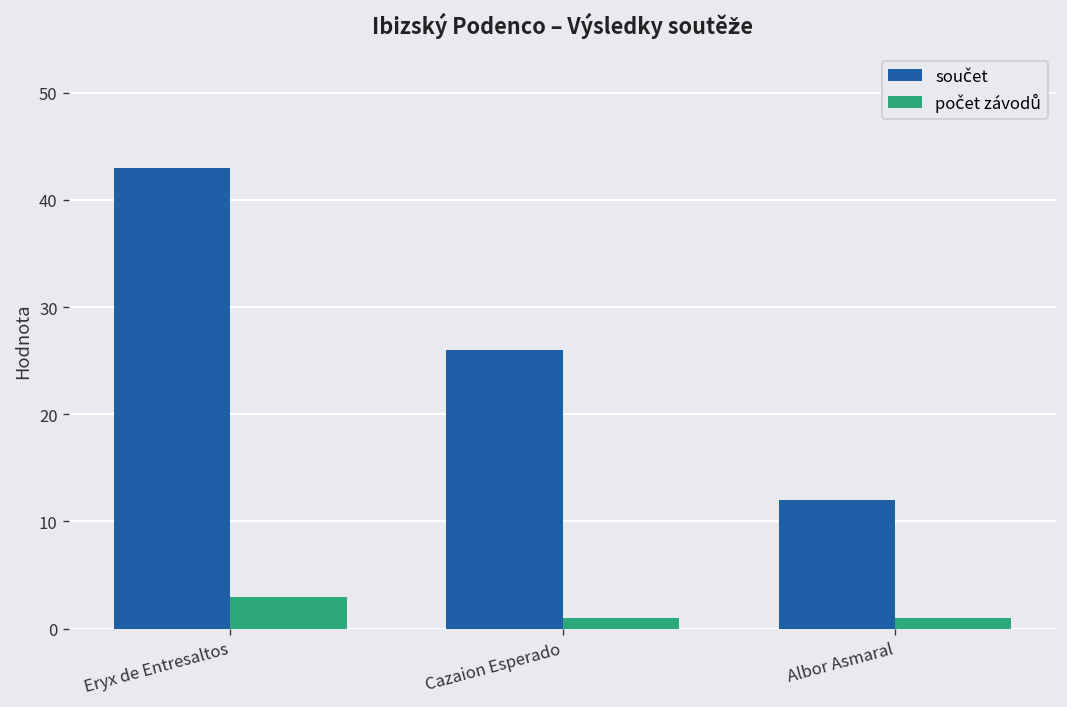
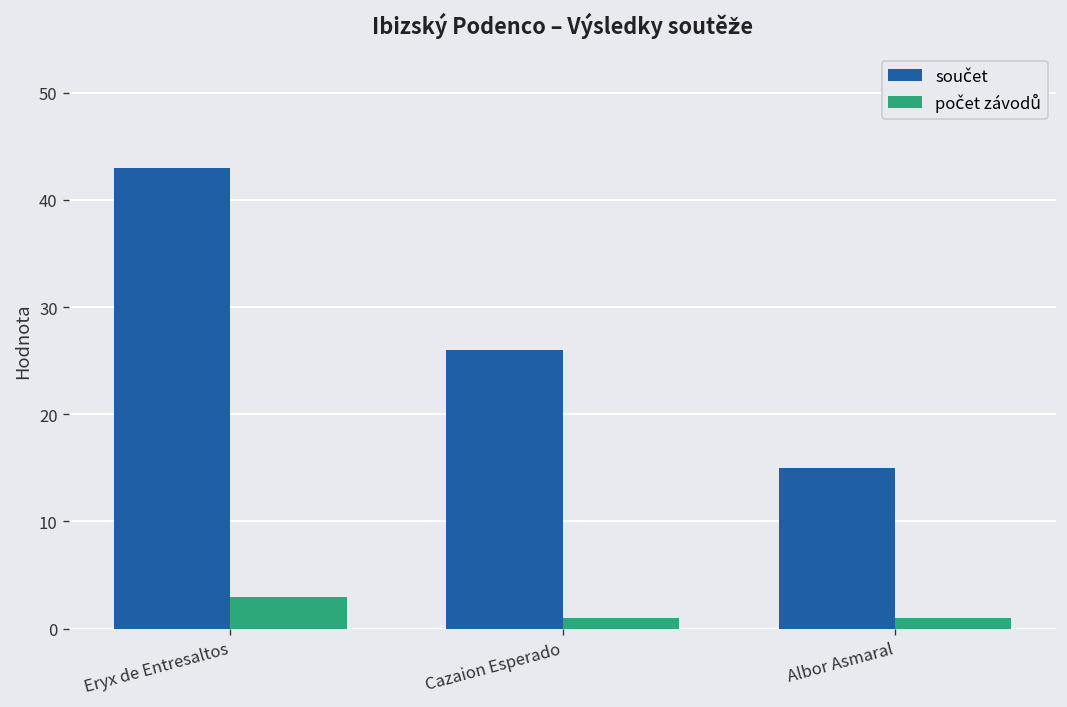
součet, Albor Asmaral: 12 -> 15
